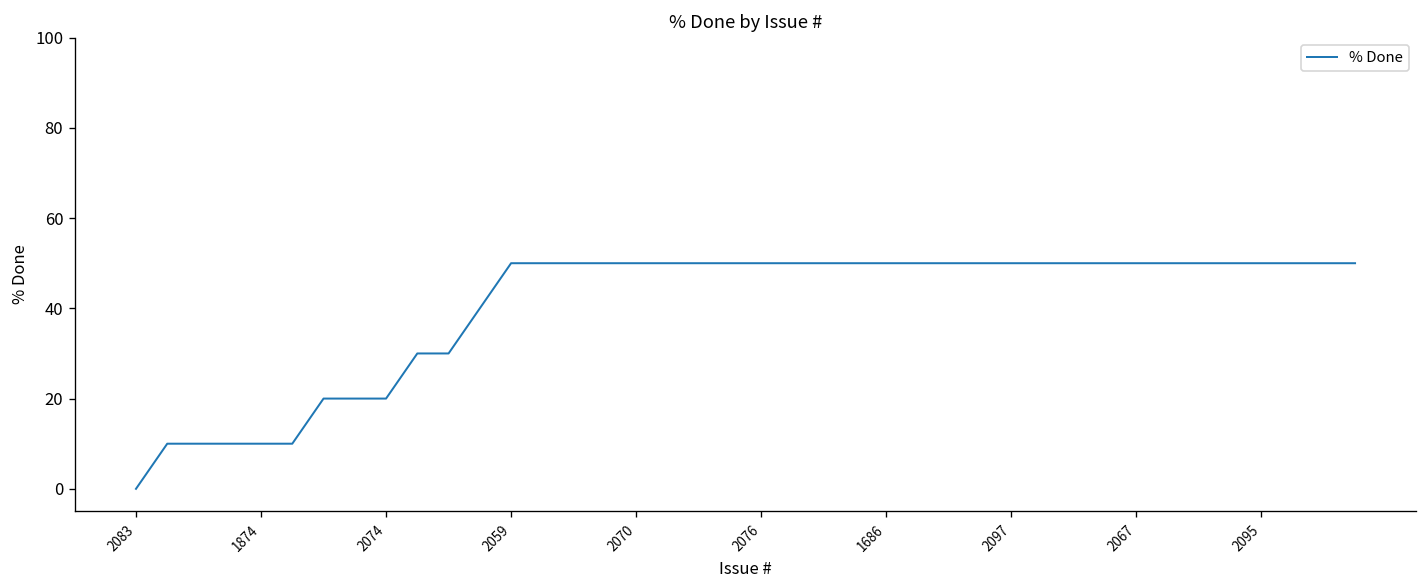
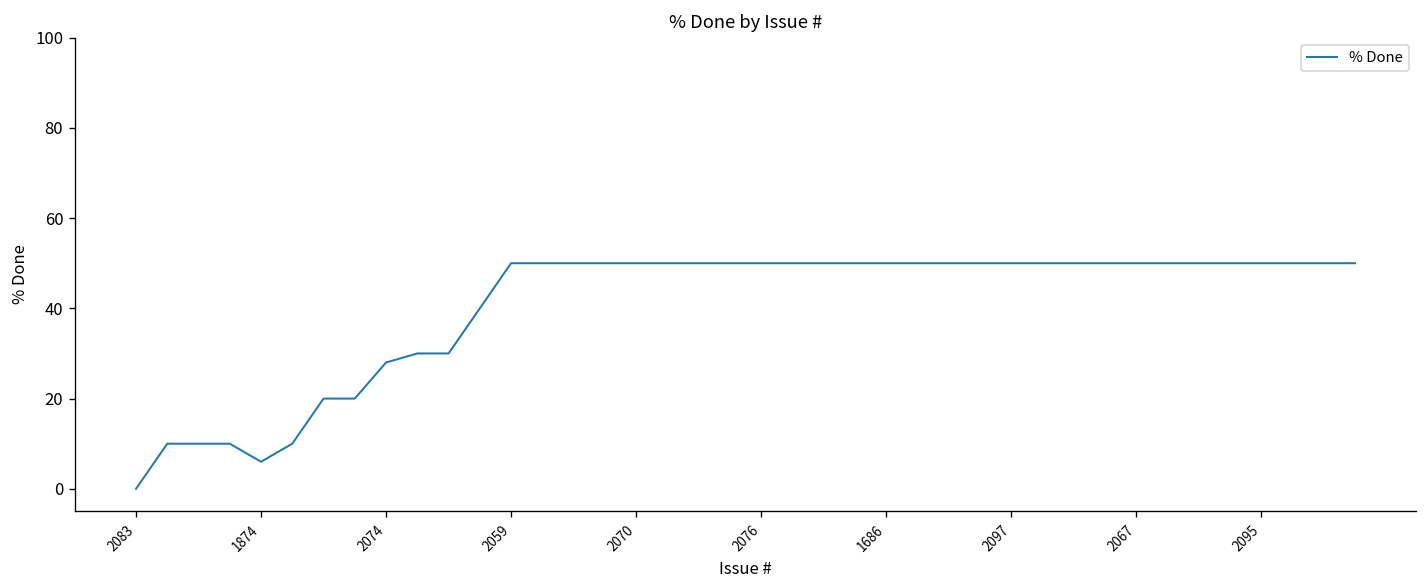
1874: 10 -> 6
2074: 20 -> 28
